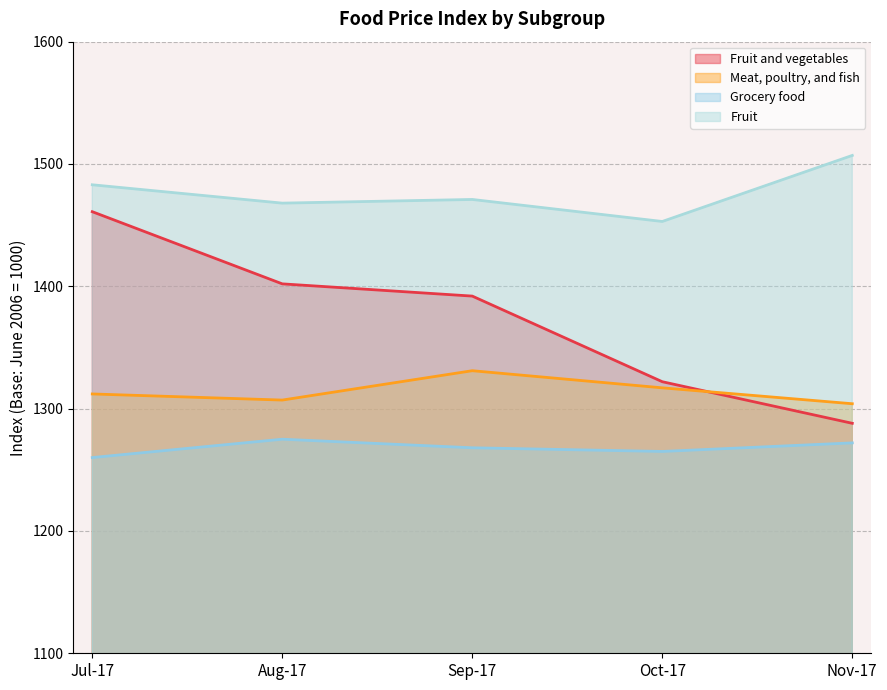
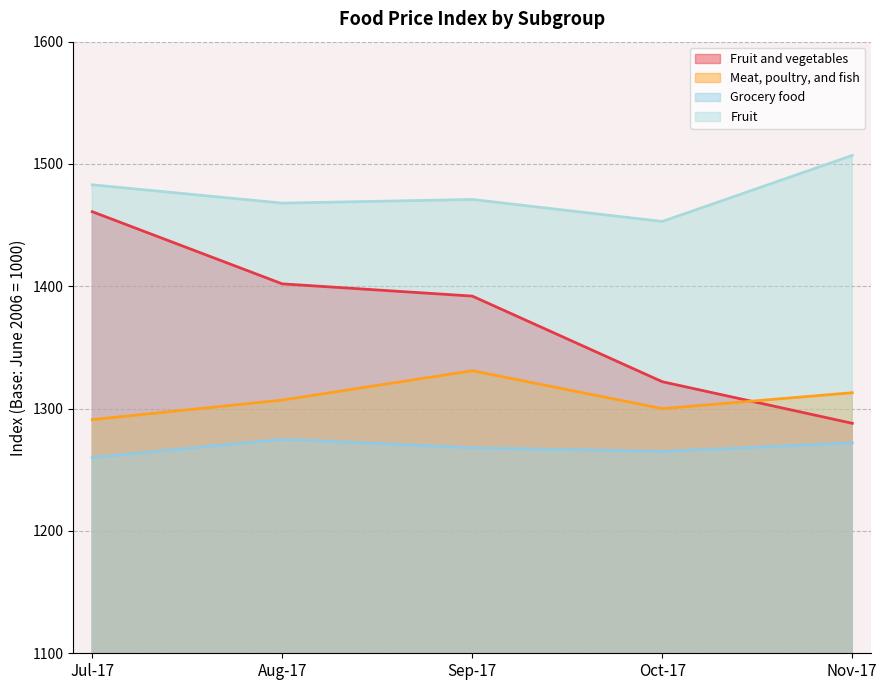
Meat, poultry, and fish, Jul-17: 1312 -> 1291
Meat, poultry, and fish, Oct-17: 1317 -> 1300
Meat, poultry, and fish, Nov-17: 1304 -> 1313
